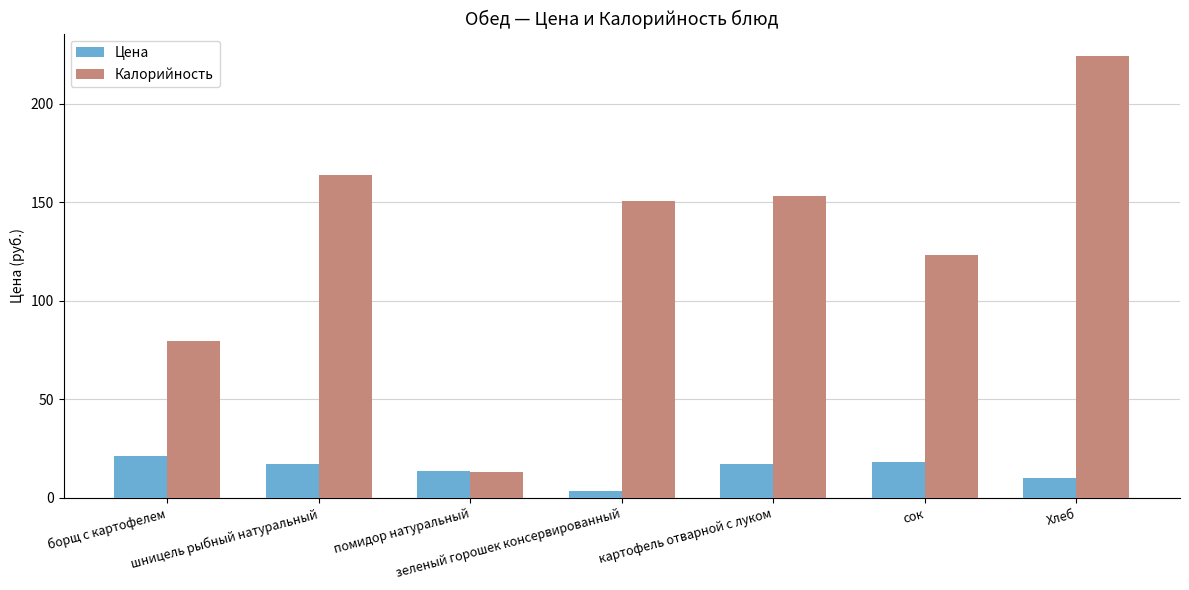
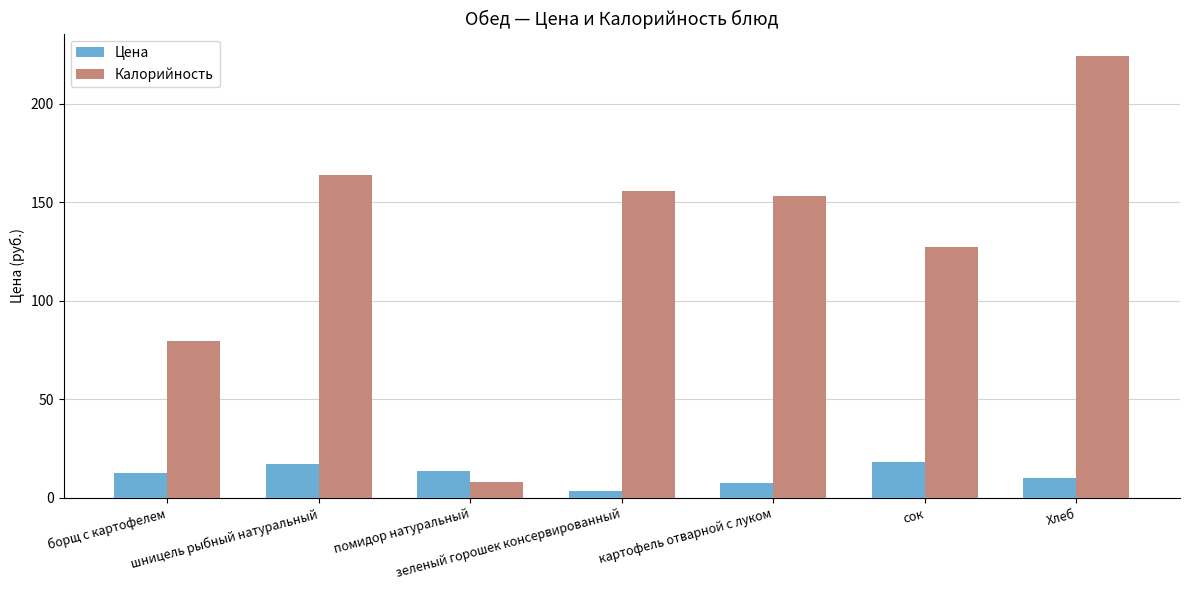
Цена, борщ с картофелем: 21 -> 13
Калорийность, помидор натуральный: 13 -> 8
Калорийность, зеленый горошек консервированный: 150 -> 156
Цена, картофель отварной с луком: 17 -> 7
Калорийность, сок: 123 -> 127
